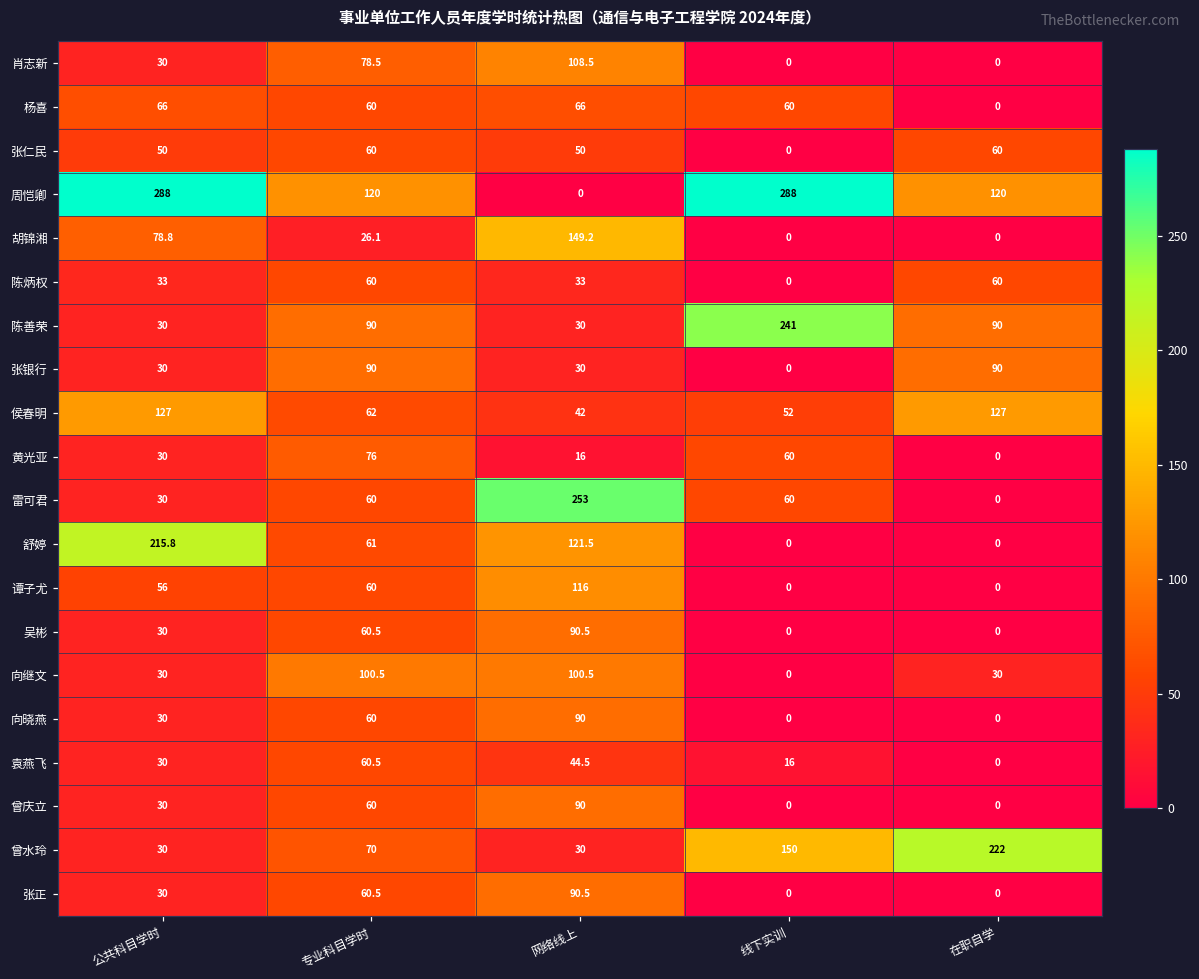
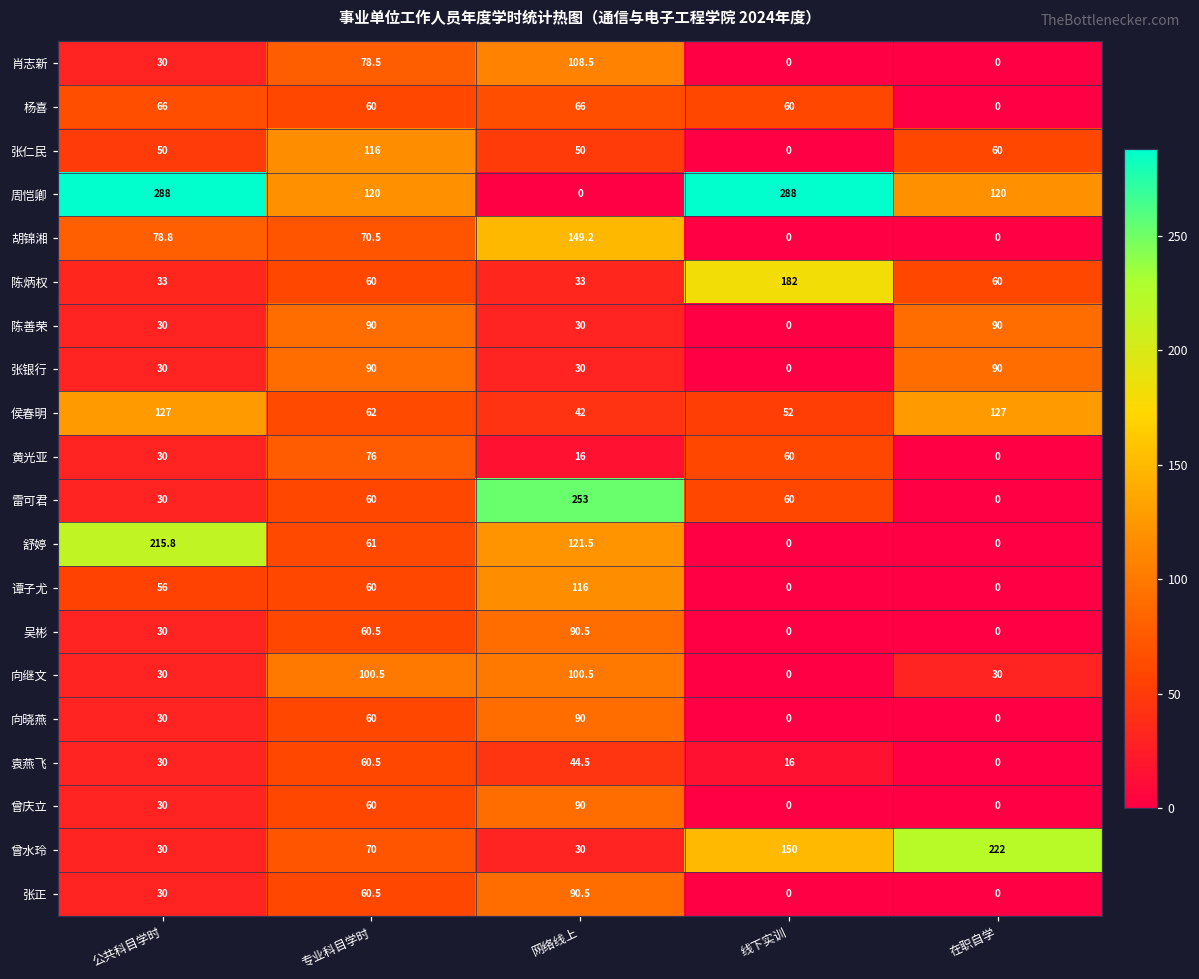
张仁民, 专业科目学时: 60 -> 116
胡锦湘, 专业科目学时: 26.1 -> 70.5
陈炳权, 线下实训: 0 -> 182
陈善荣, 线下实训: 241 -> 0
